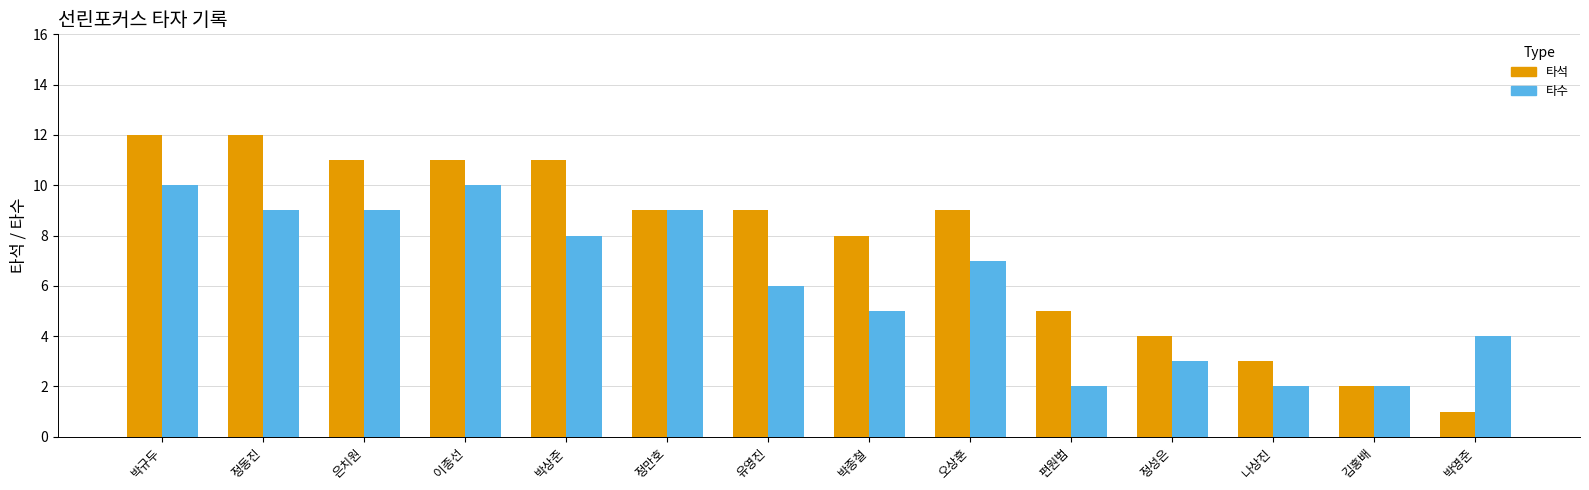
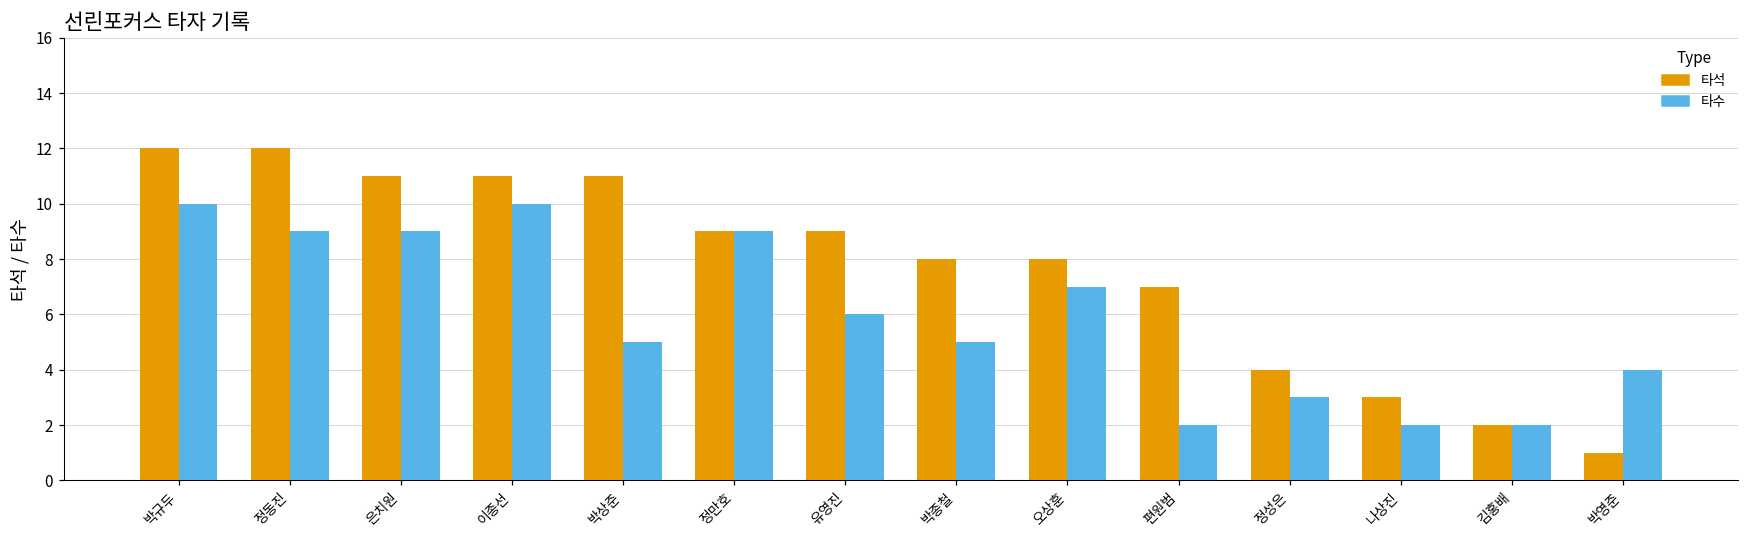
타수, 박상준: 8 -> 5
타석, 오상훈: 9 -> 8
타석, 편원범: 5 -> 7
